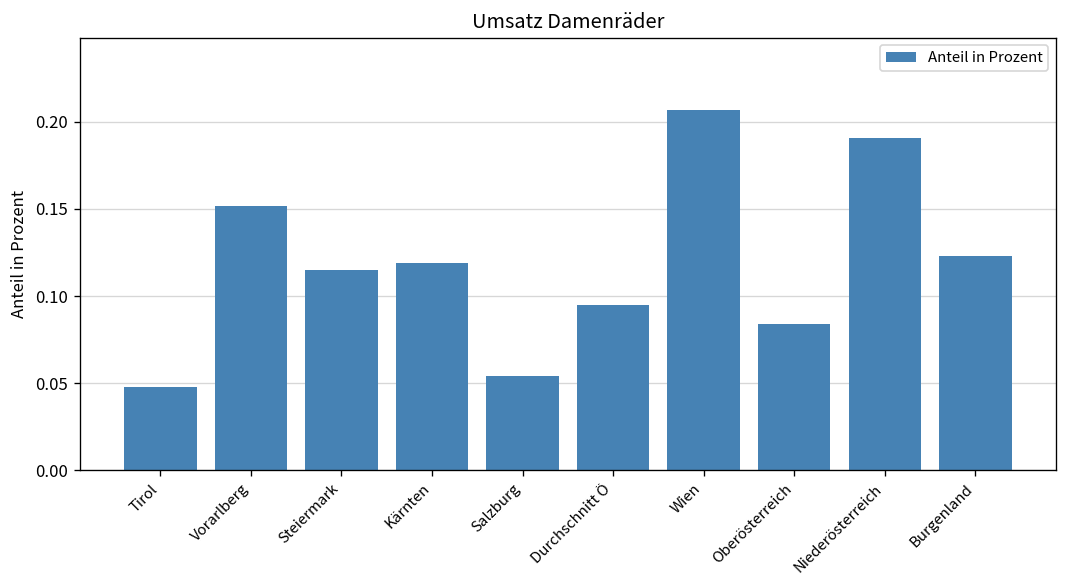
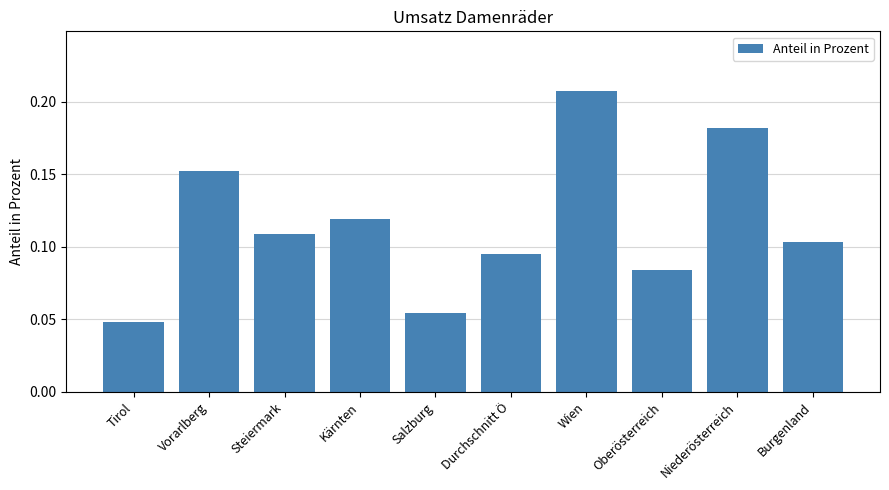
Steiermark: 0.115 -> 0.109
Niederösterreich: 0.191 -> 0.182
Burgenland: 0.123 -> 0.103
